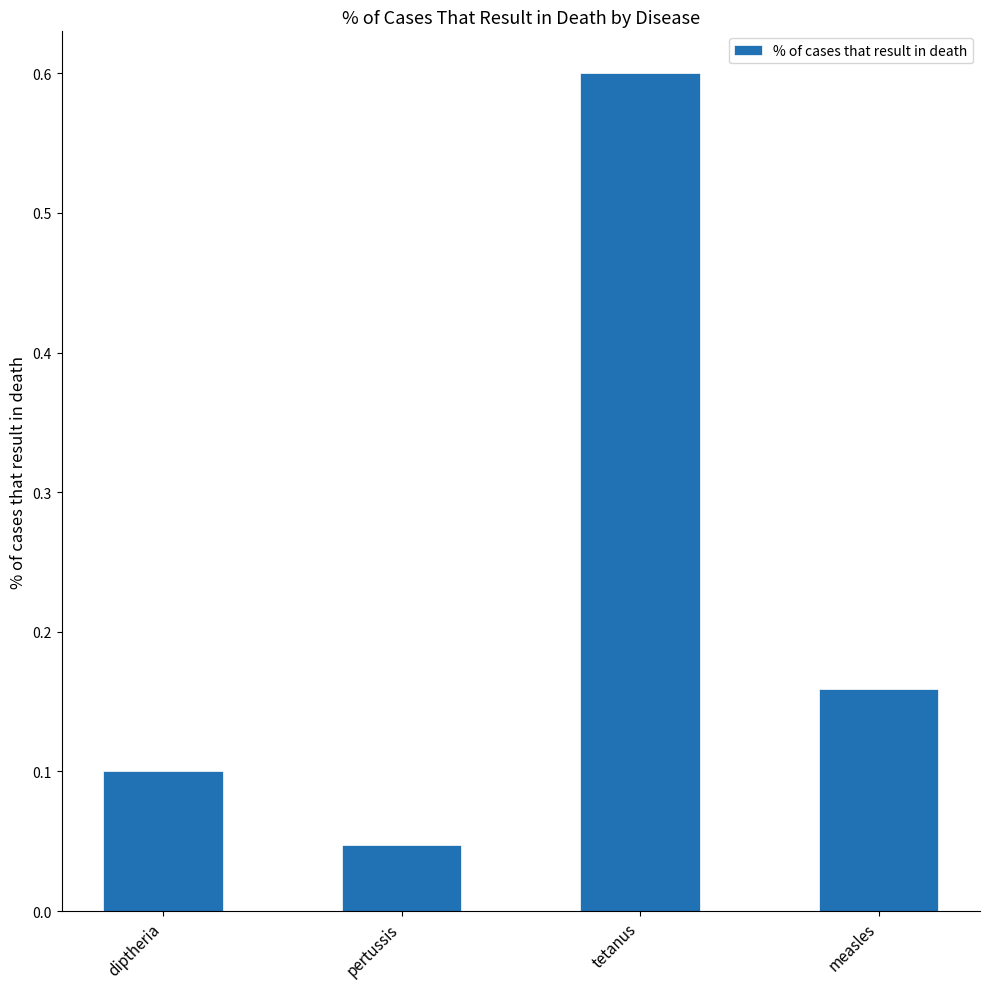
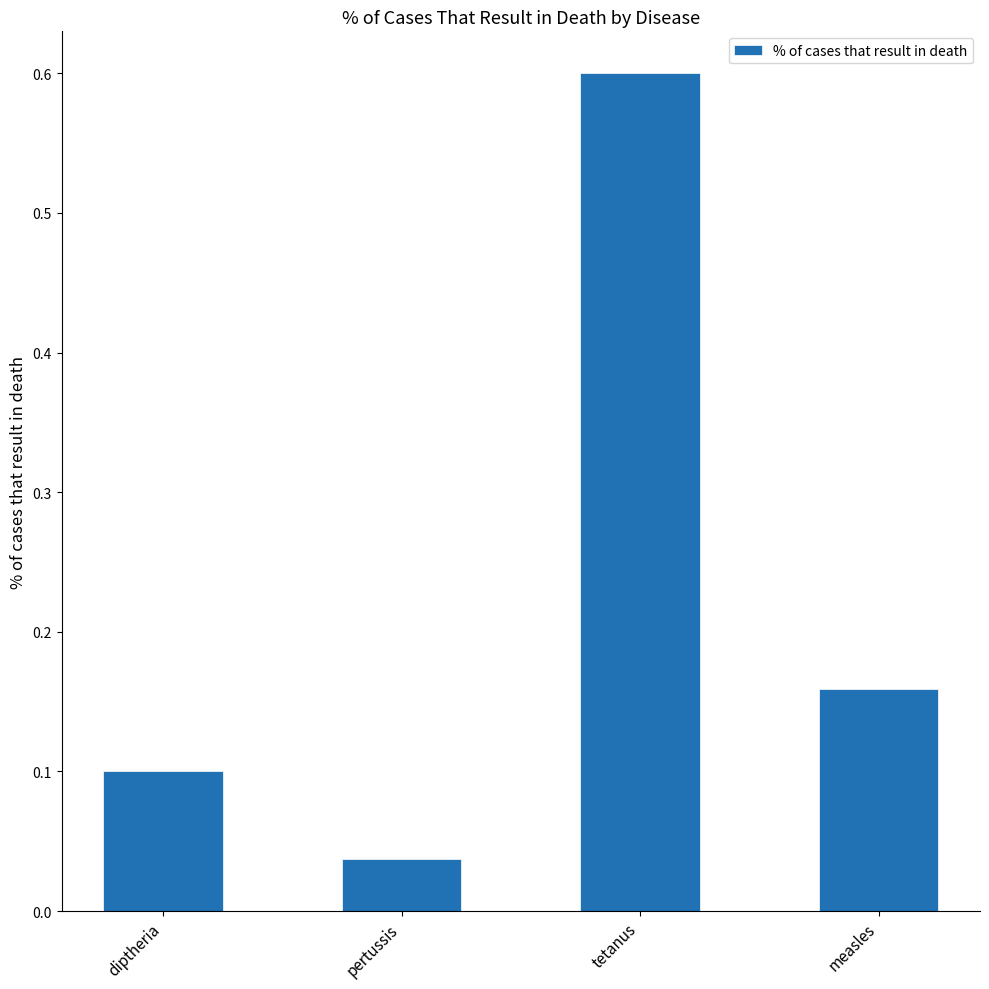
pertussis: 0.047 -> 0.037
